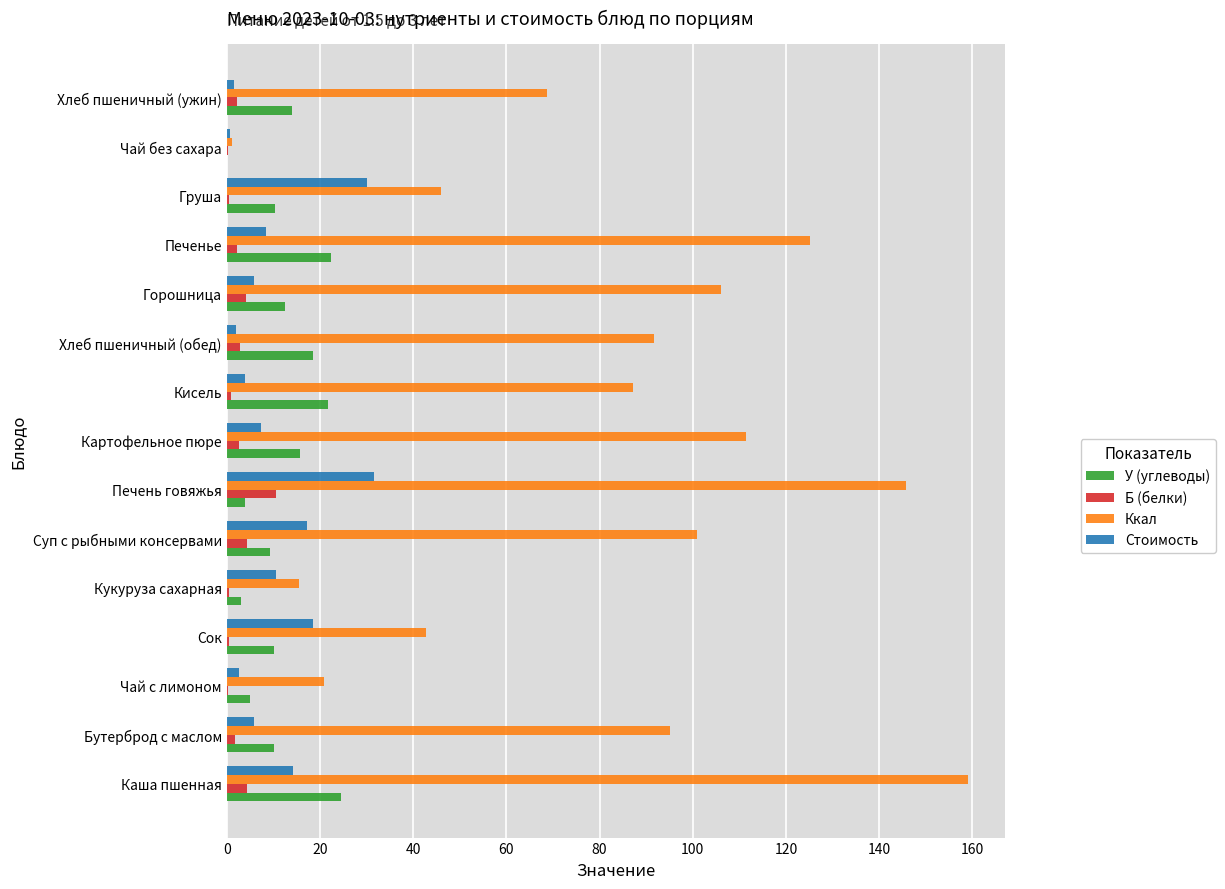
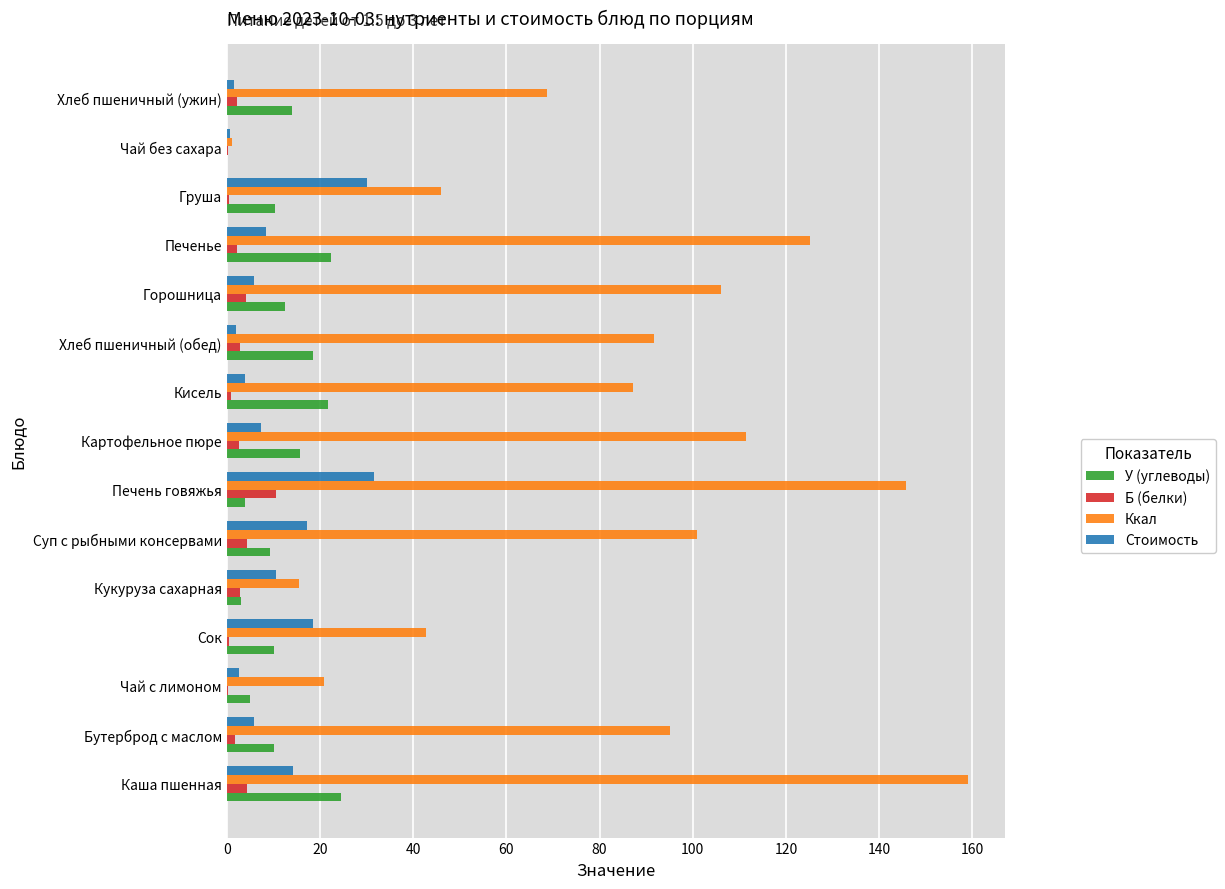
Б (белки), Кукуруза сахарная: 1 -> 3
